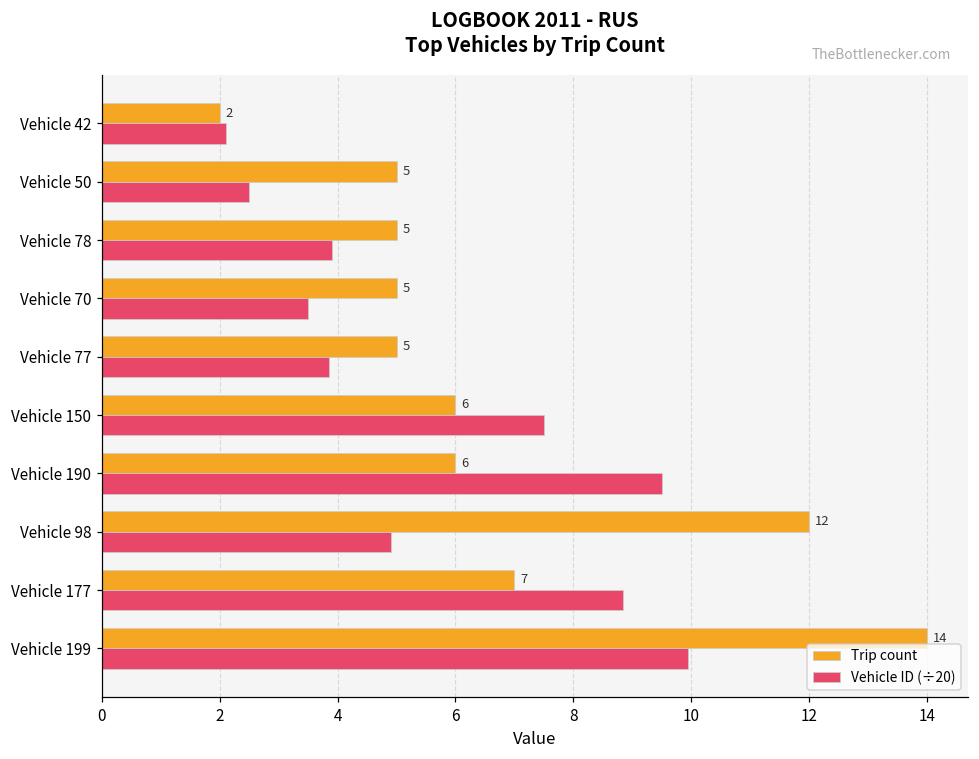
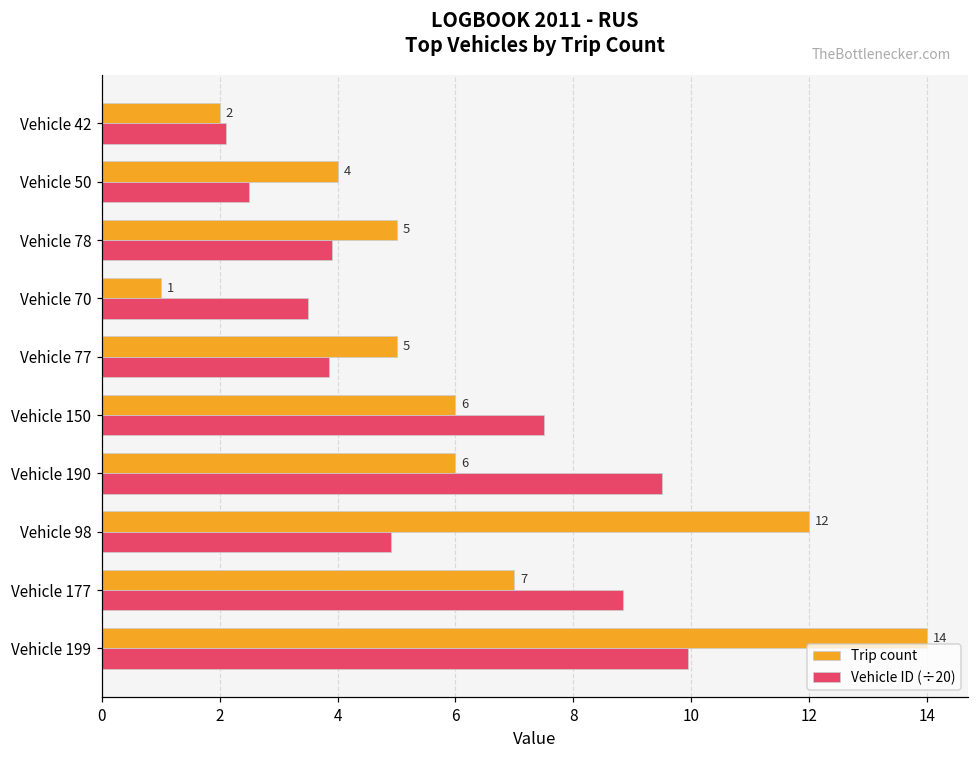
Trip count, Vehicle 50: 5 -> 4
Trip count, Vehicle 70: 5 -> 1
